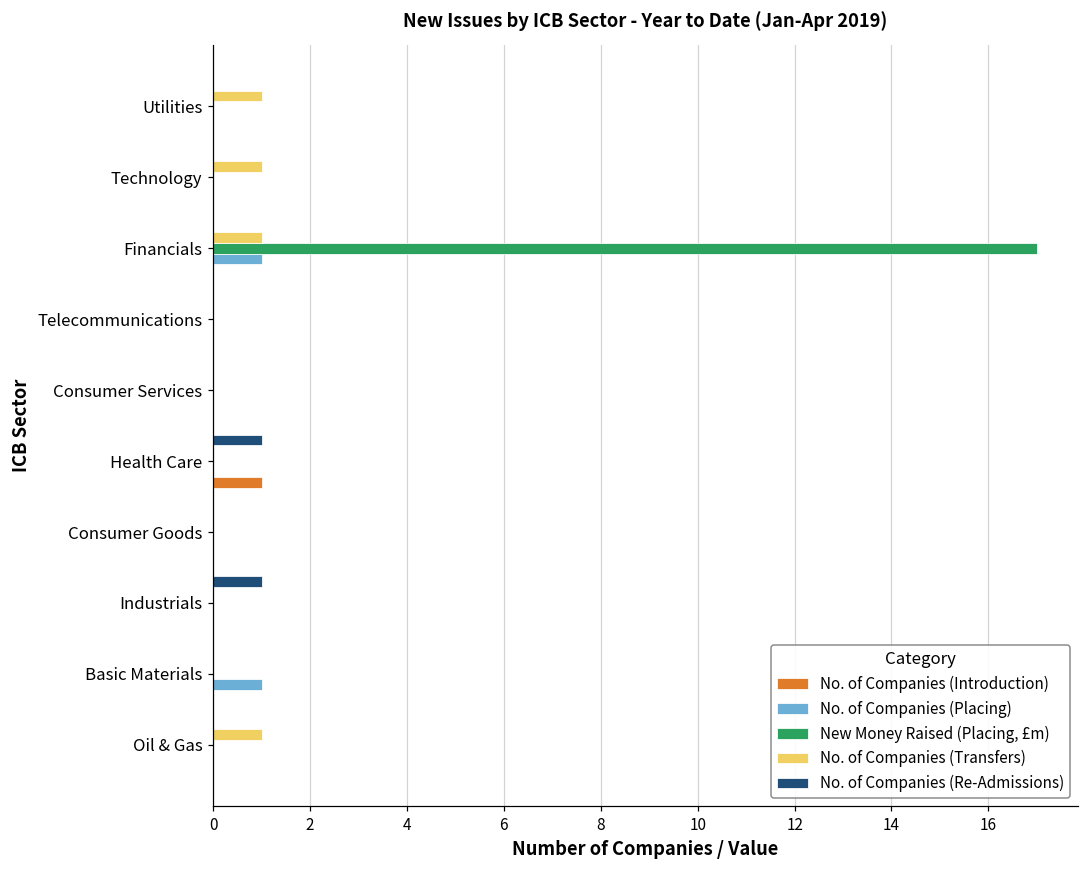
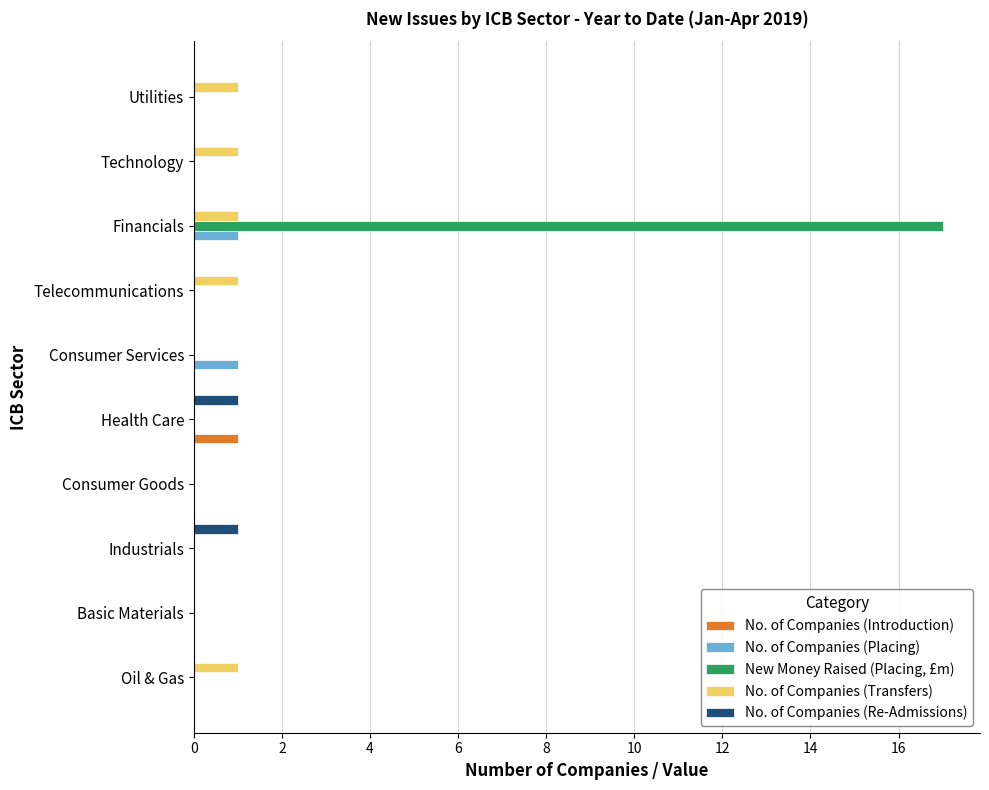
No. of Companies (Transfers), Telecommunications: 0 -> 1
No. of Companies (Placing), Consumer Services: 0 -> 1
No. of Companies (Placing), Basic Materials: 1 -> 0
